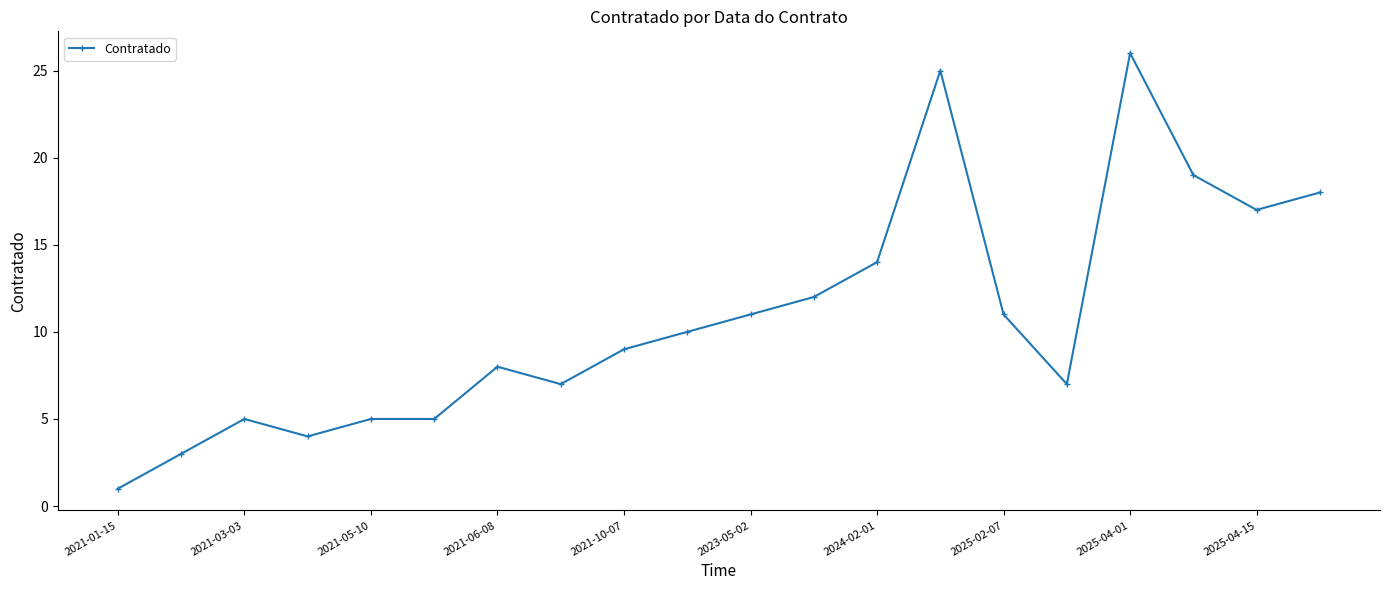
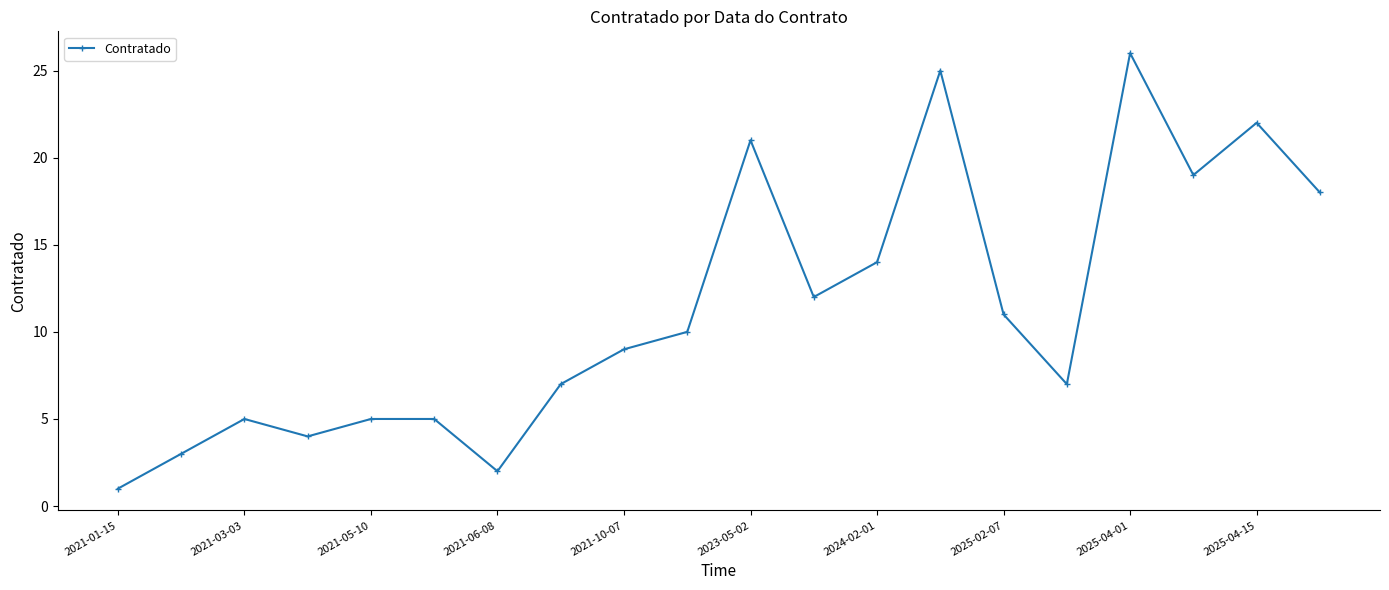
2021-06-08: 8 -> 2
2023-05-02: 11 -> 21
2025-04-15: 17 -> 22
